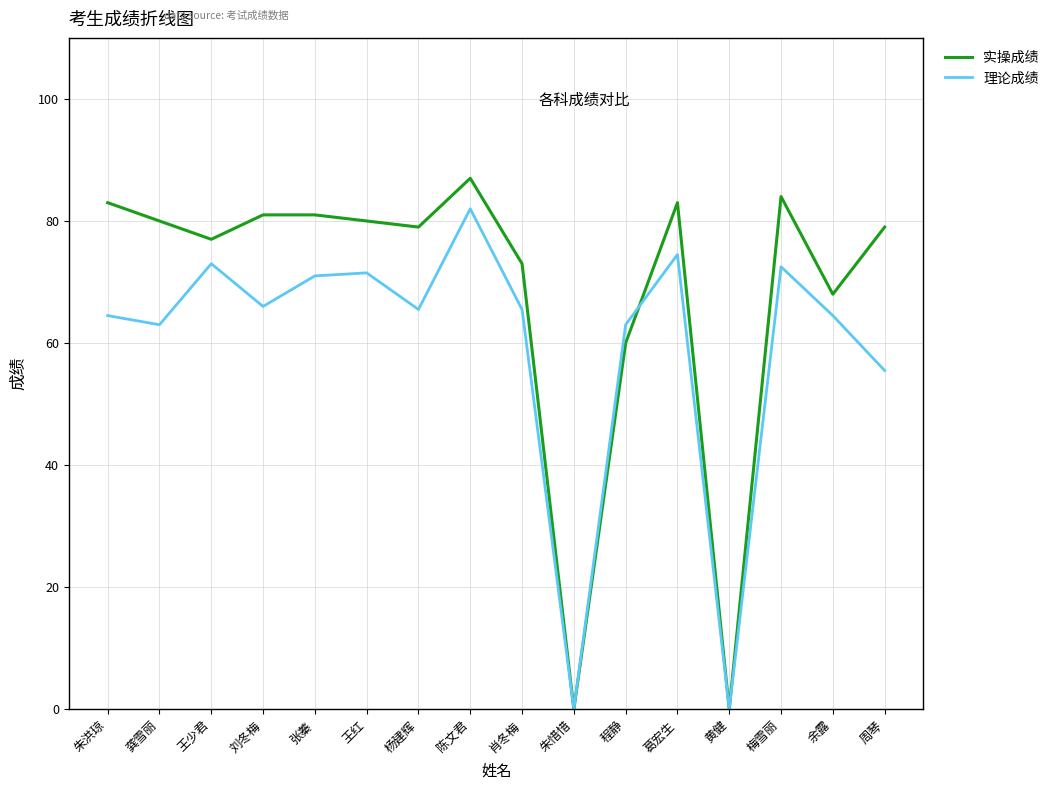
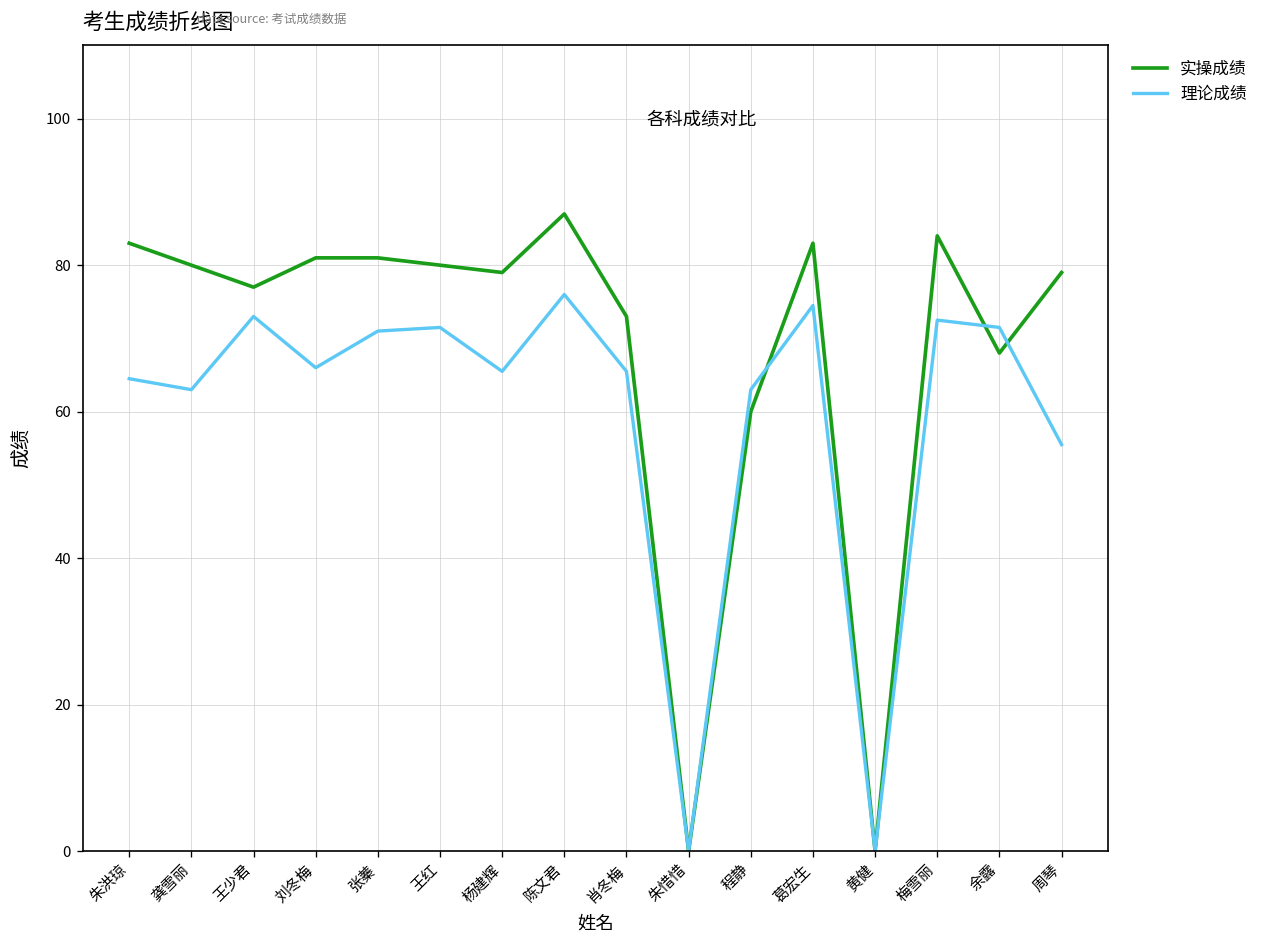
理论成绩, 陈文君: 82 -> 76
理论成绩, 余露: 65 -> 72
